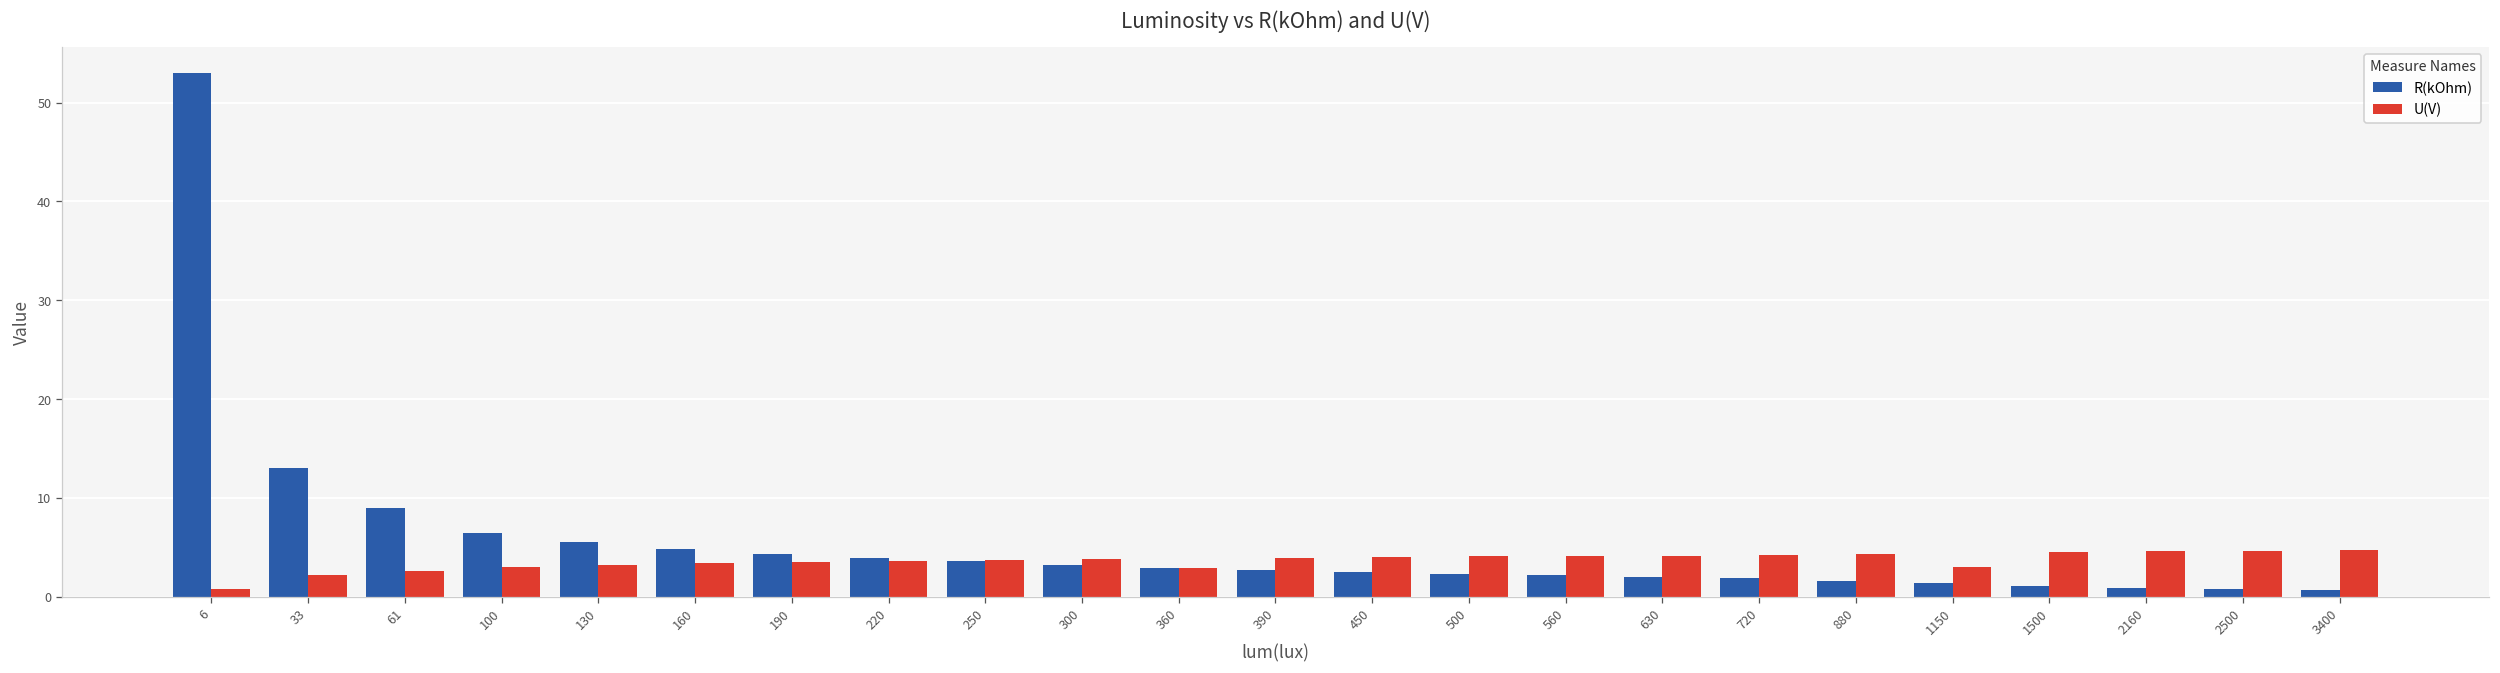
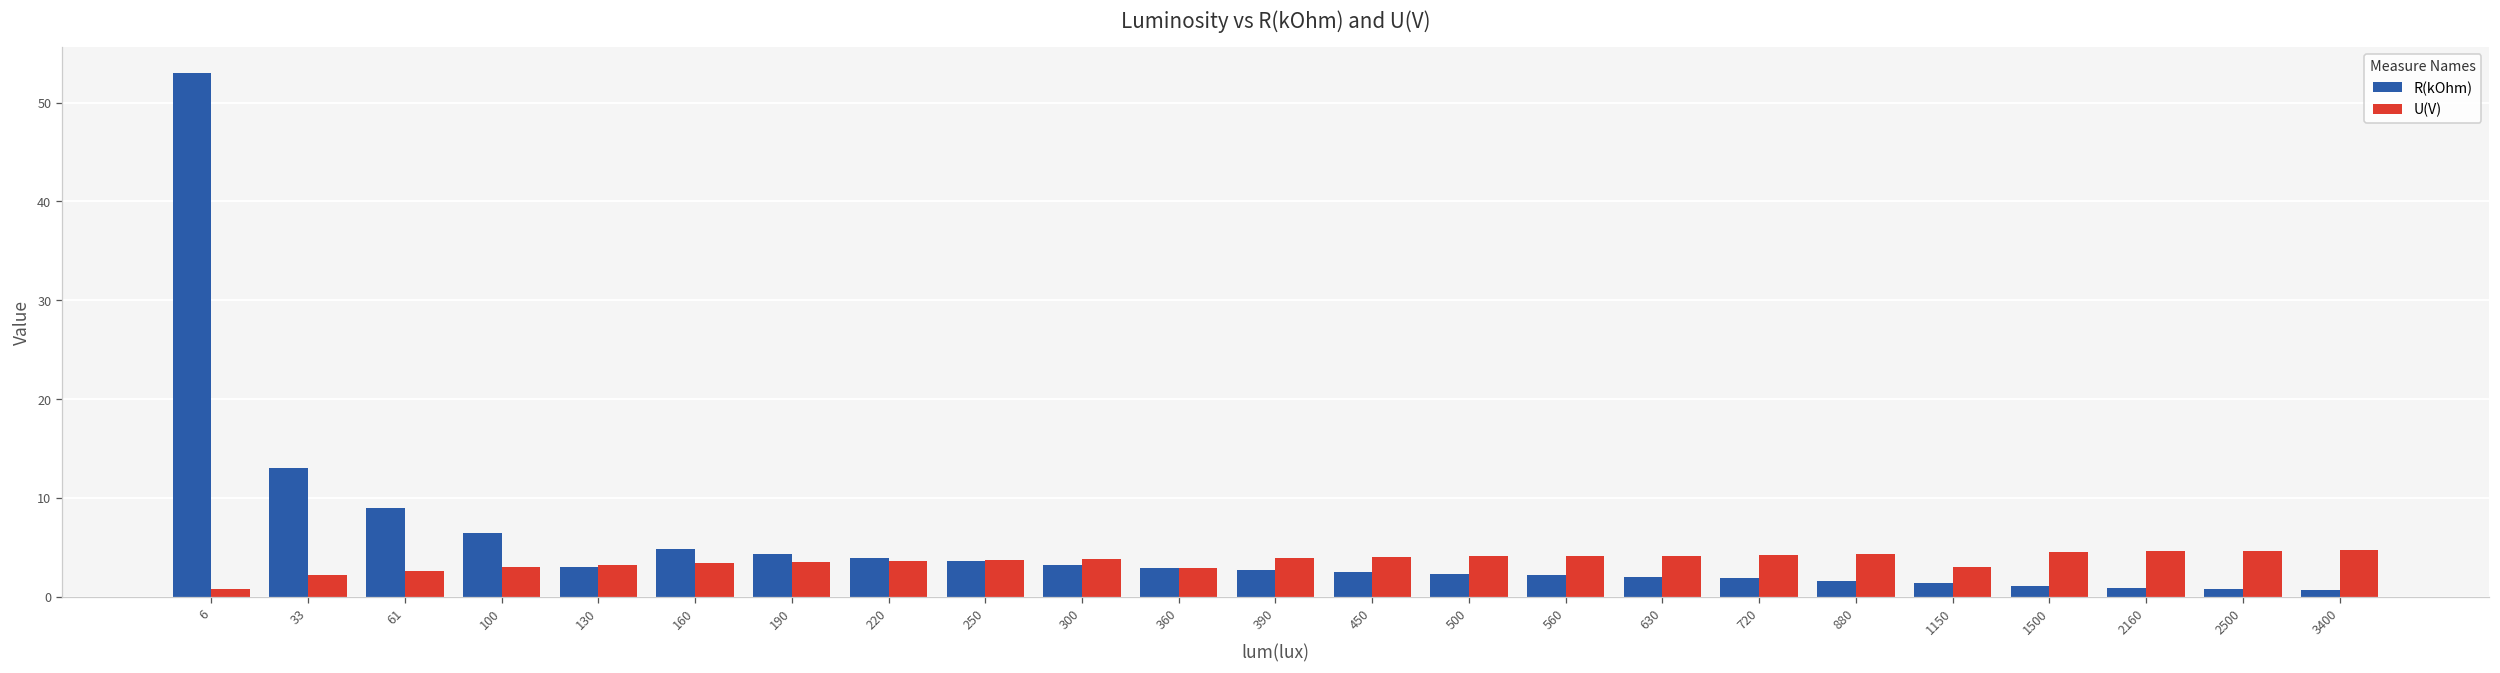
R(kOhm), 130: 6 -> 3
